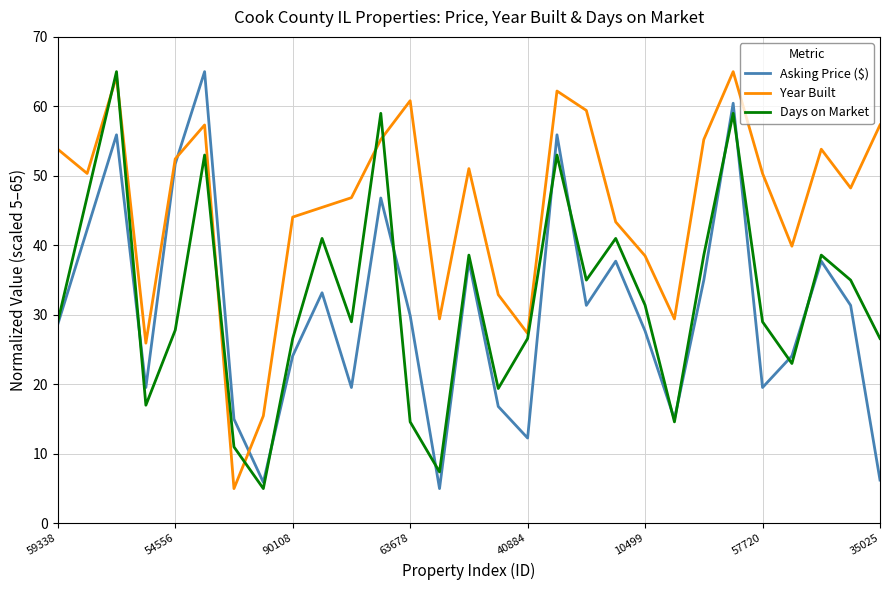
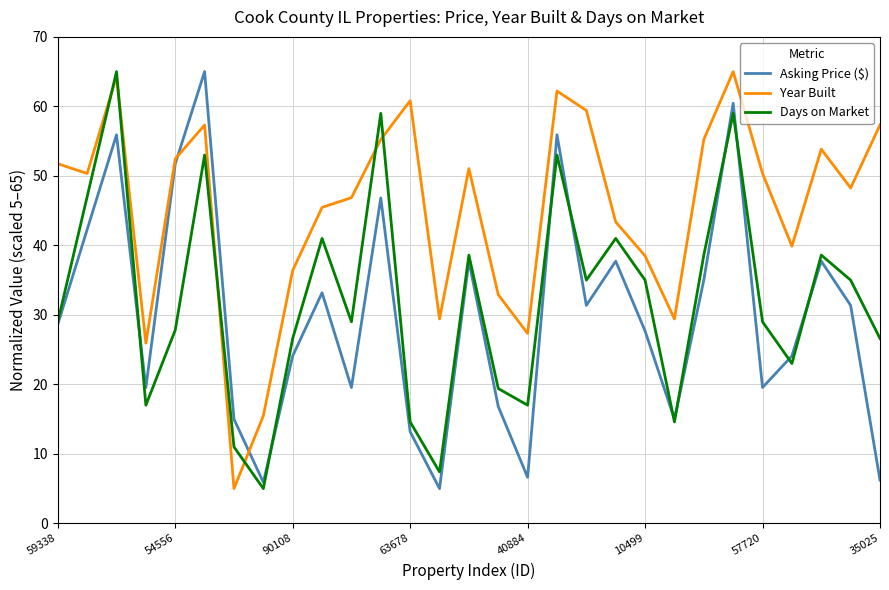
Year Built, 59338: 54 -> 52
Year Built, 90108: 44 -> 36
Asking Price ($), 63678: 30 -> 13
Asking Price ($), 40884: 12 -> 7
Days on Market, 40884: 27 -> 17
Days on Market, 10499: 31 -> 35
